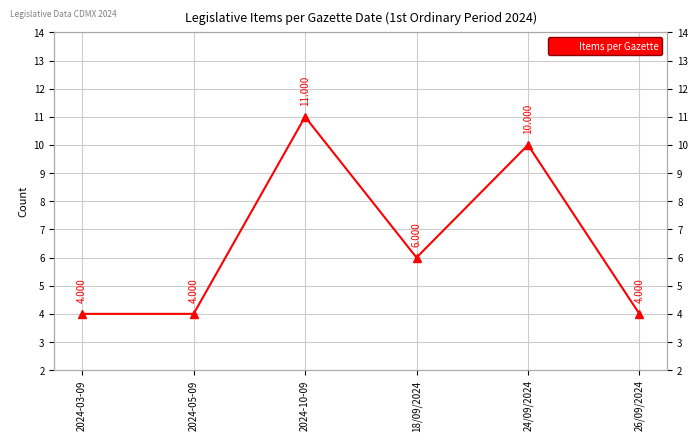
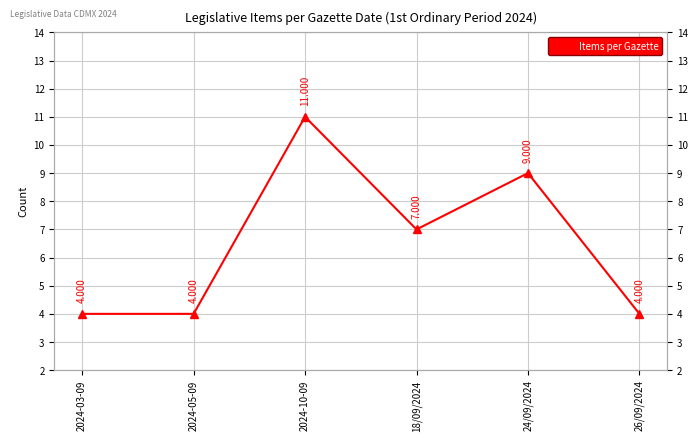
18/09/2024: 6.000 -> 7.000
24/09/2024: 10.000 -> 9.000
